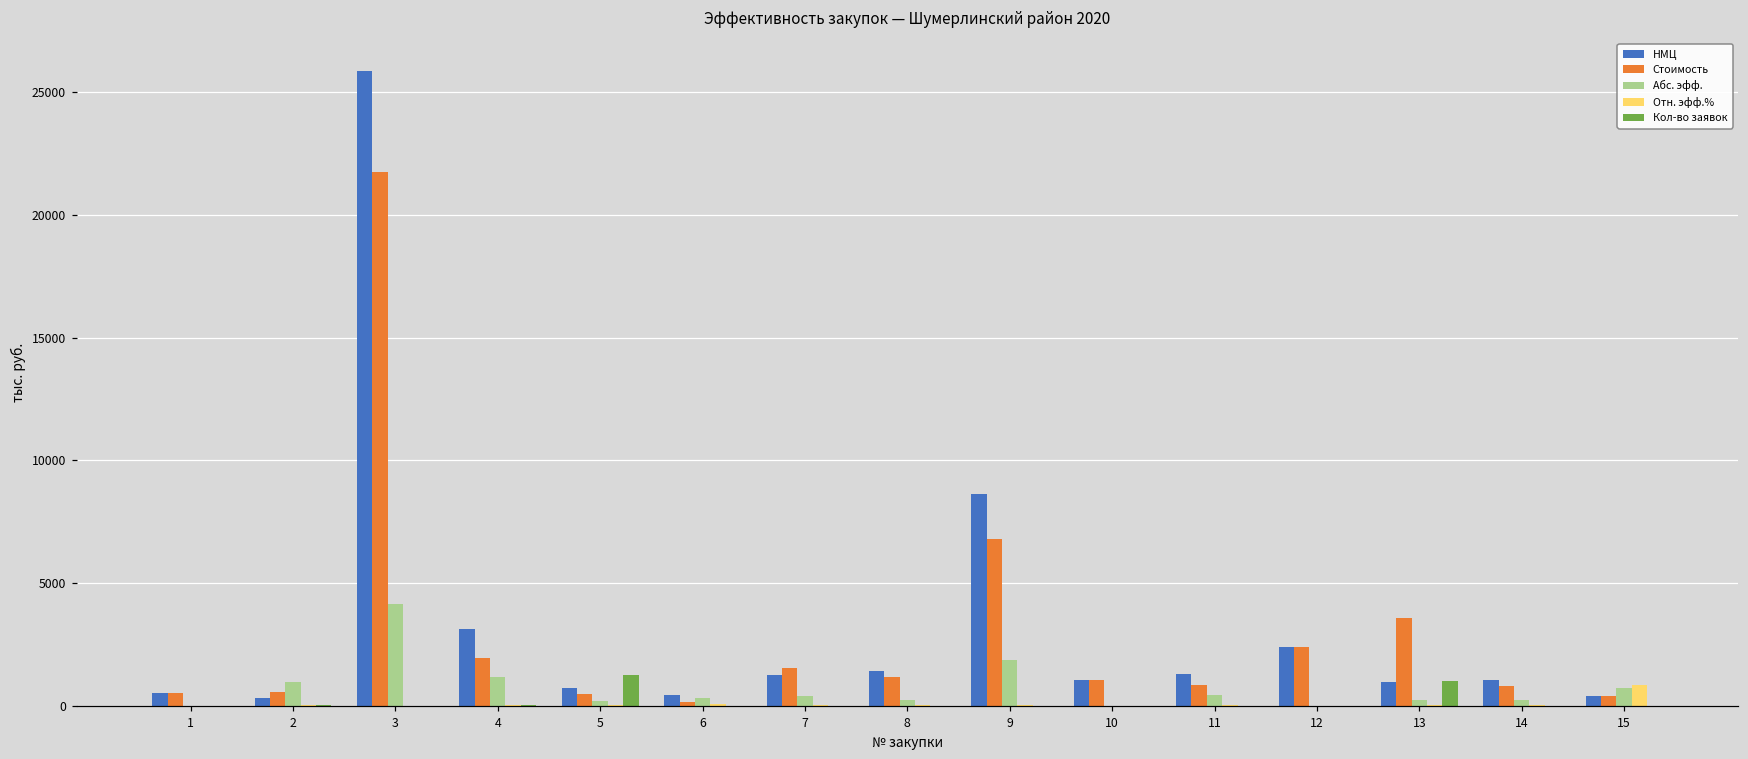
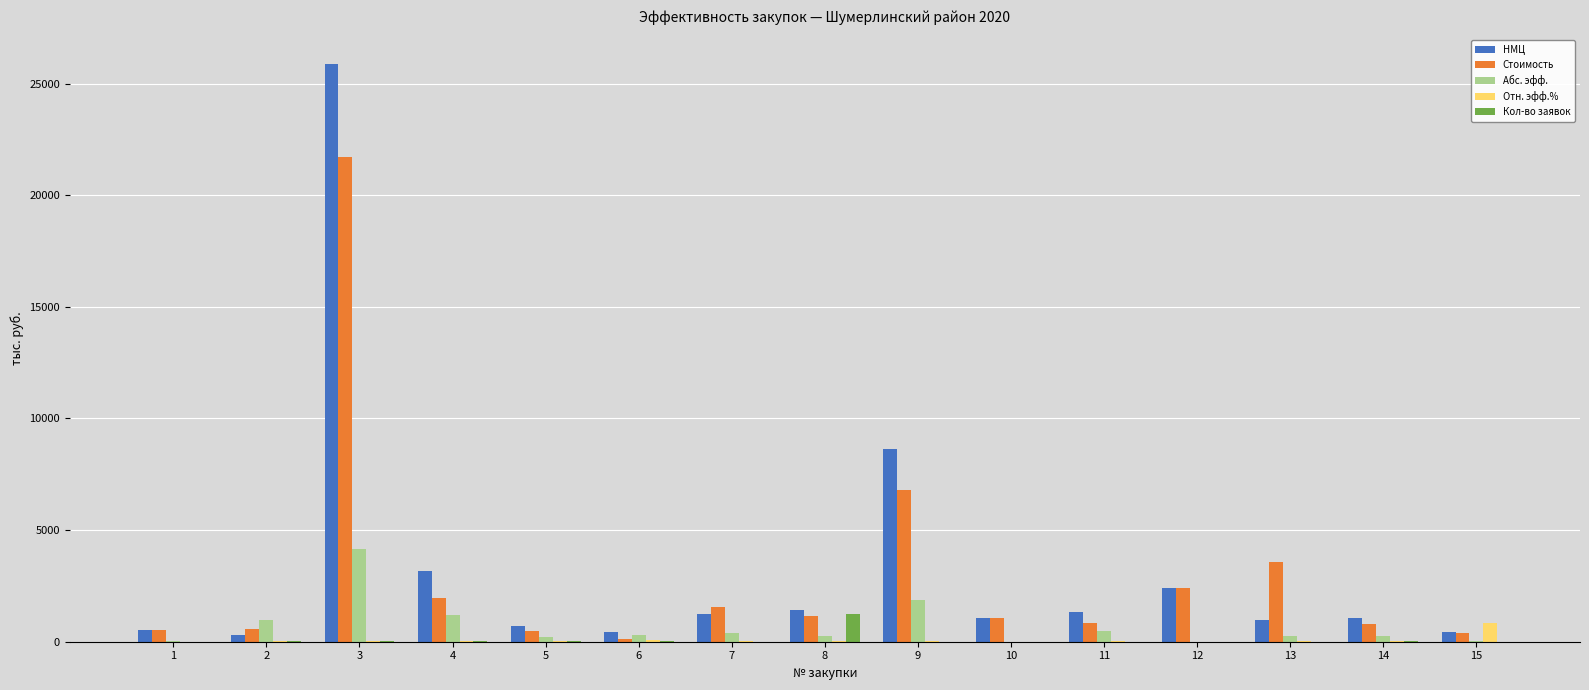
Кол-во заявок, 5: 1300 -> 0
Кол-во заявок, 8: 0 -> 1200
Кол-во заявок, 13: 1000 -> 0
Абс. эфф., 15: 700 -> 0
